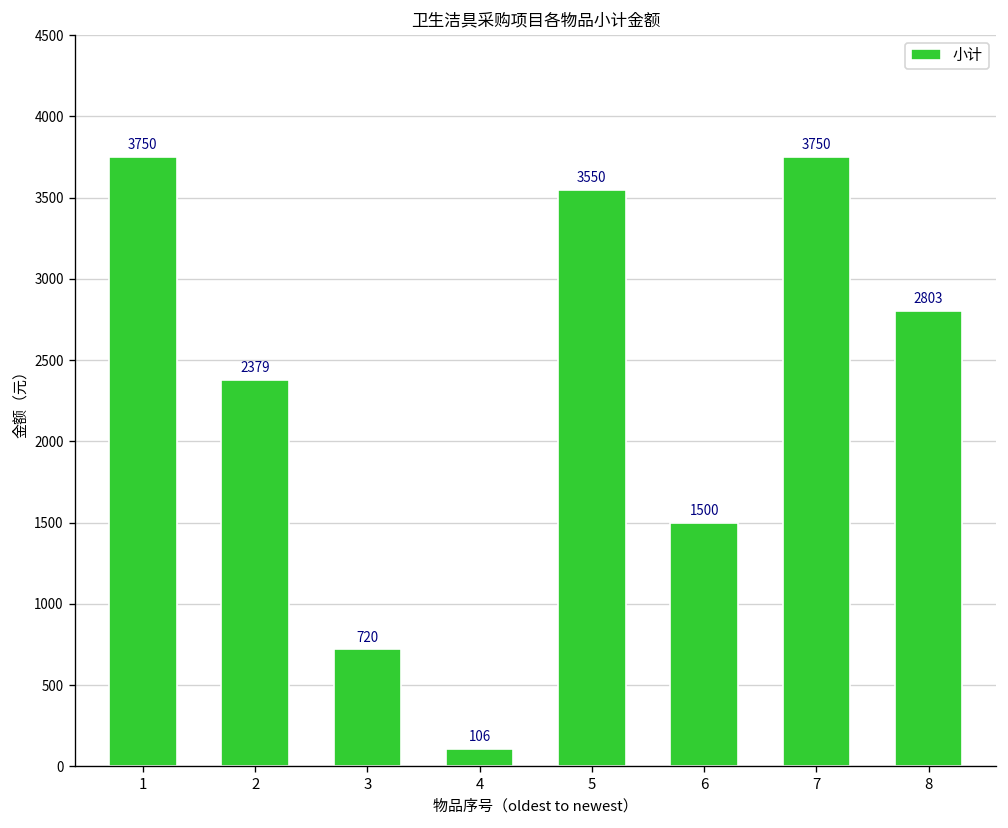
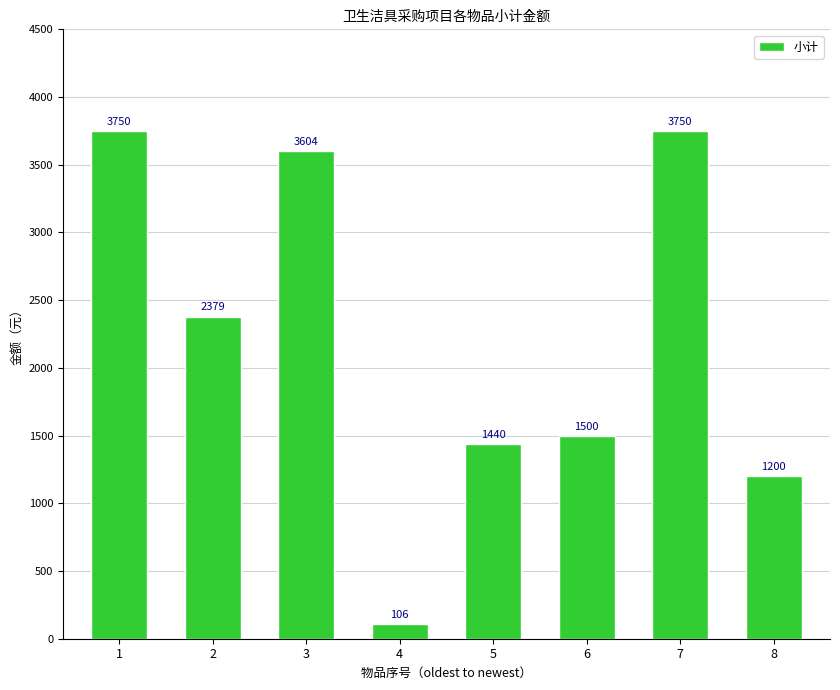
3: 720 -> 3604
5: 3550 -> 1440
8: 2803 -> 1200
